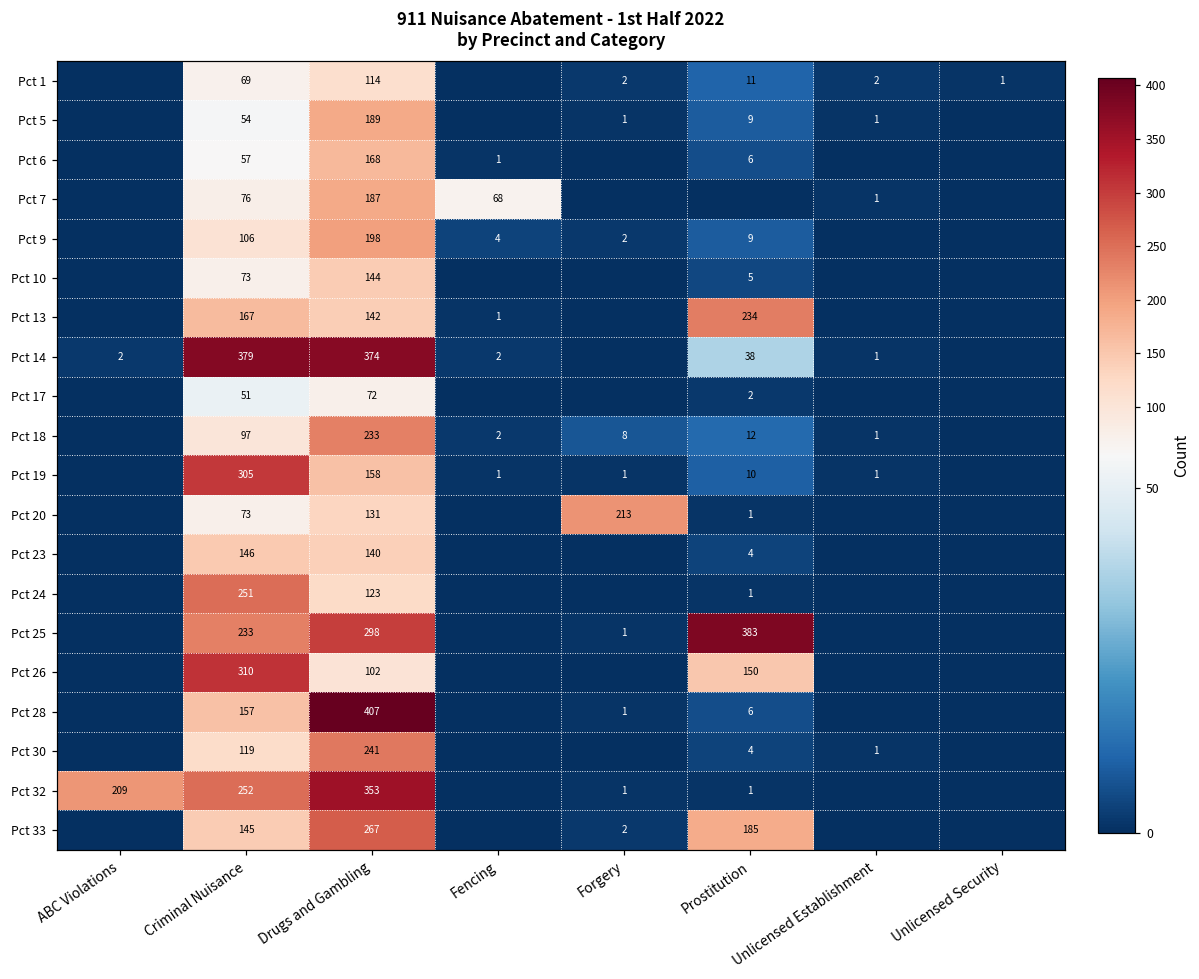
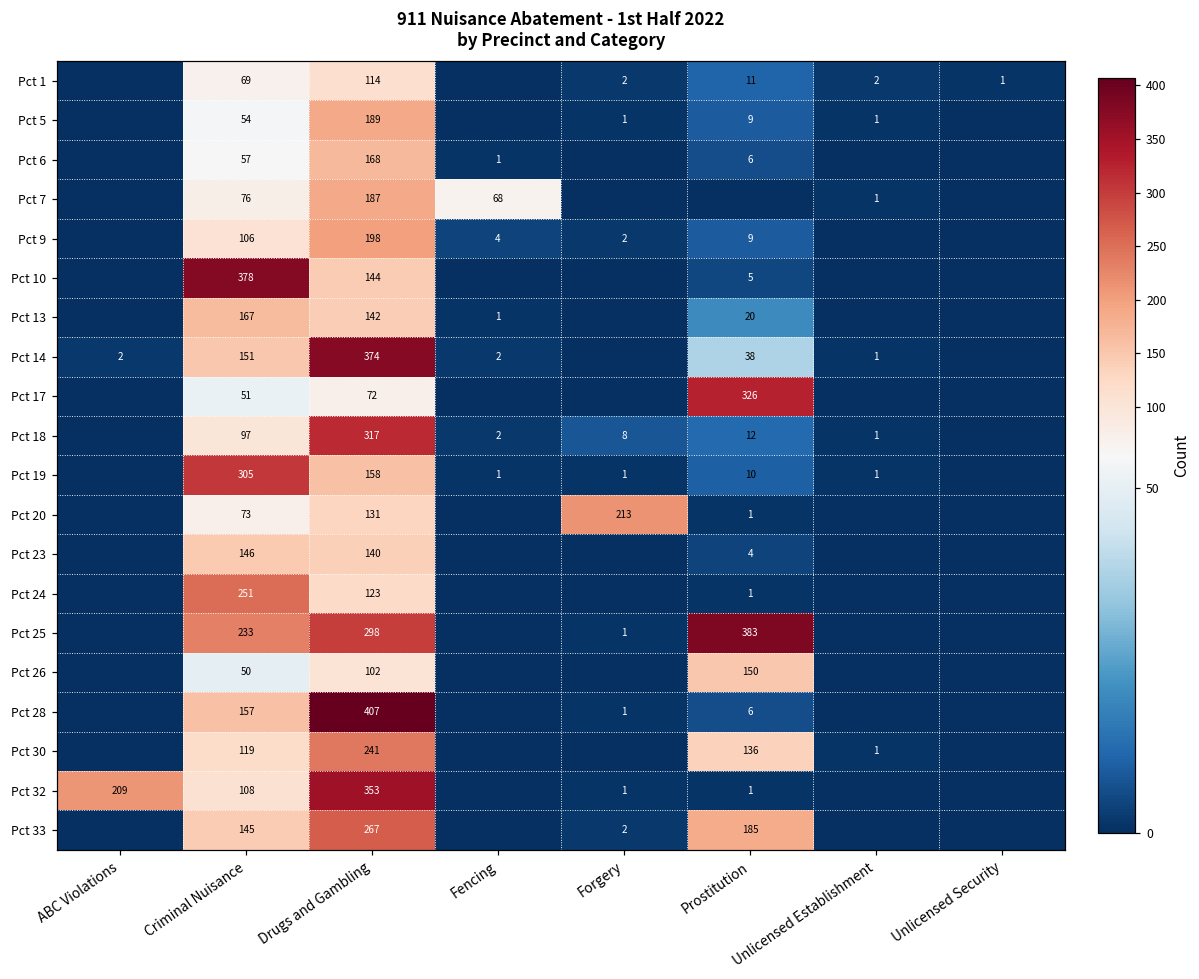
Pct 10, Criminal Nuisance: 73 -> 378
Pct 13, Prostitution: 234 -> 20
Pct 14, Criminal Nuisance: 379 -> 151
Pct 17, Prostitution: 2 -> 326
Pct 18, Drugs and Gambling: 233 -> 317
Pct 26, Criminal Nuisance: 310 -> 50
Pct 30, Prostitution: 4 -> 136
Pct 32, Criminal Nuisance: 252 -> 108
